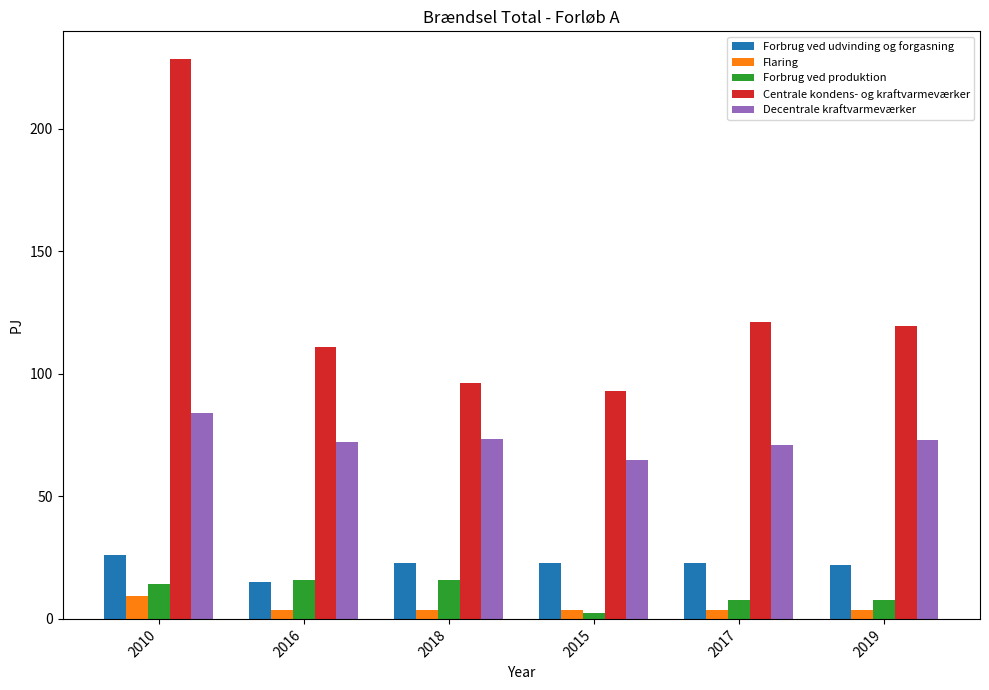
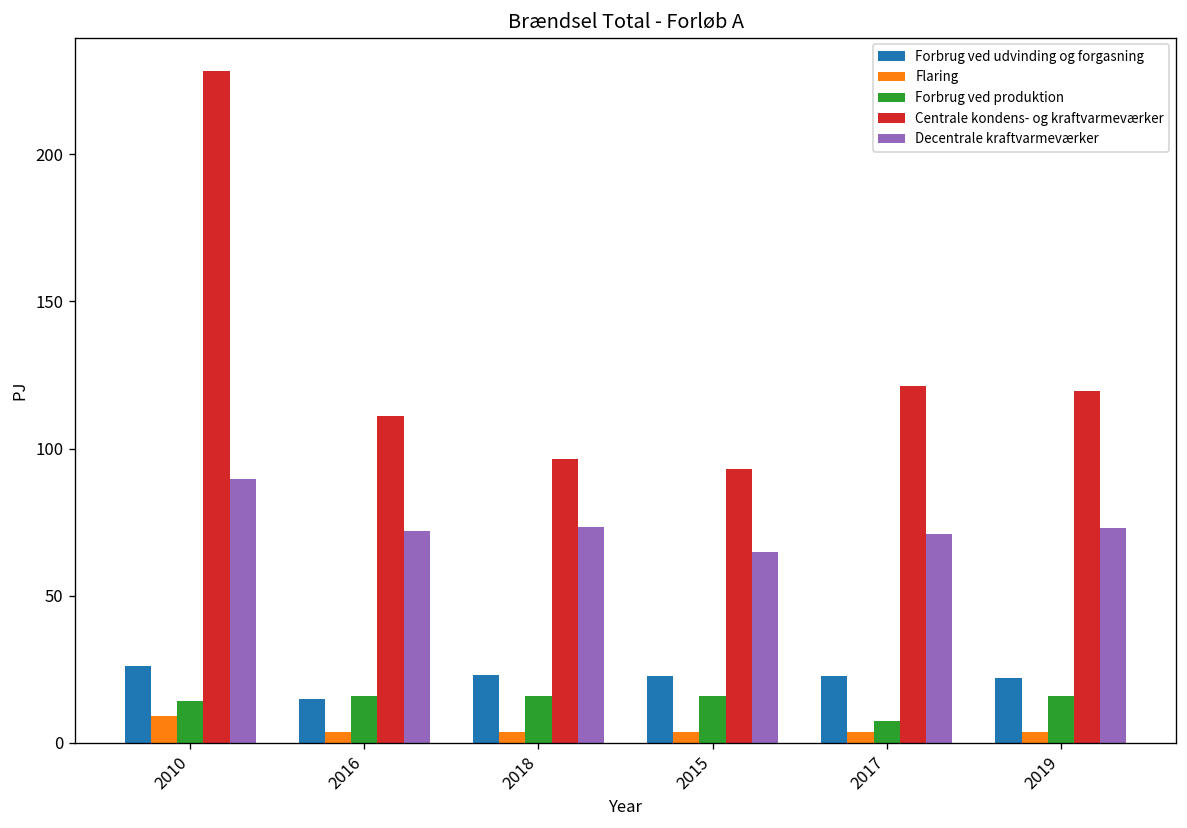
Decentrale kraftvarmeværker, 2010: 84 -> 90
Forbrug ved produktion, 2015: 3 -> 16
Forbrug ved produktion, 2019: 8 -> 16
